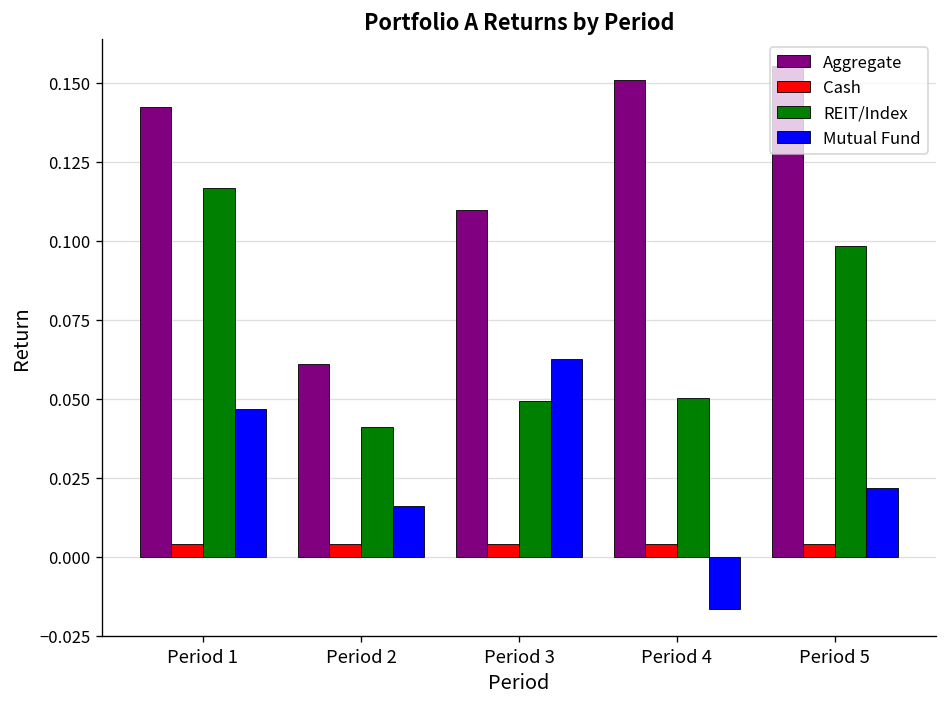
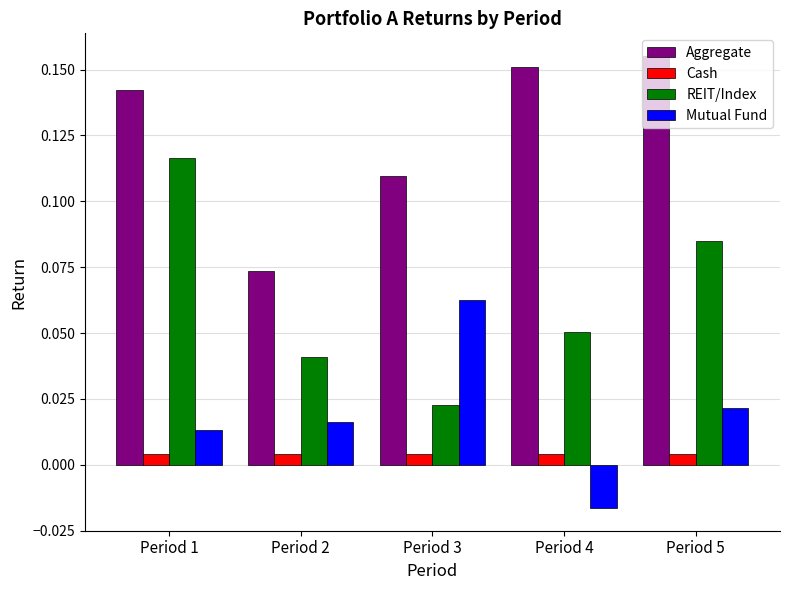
Mutual Fund, Period 1: 0.047 -> 0.013
Aggregate, Period 2: 0.061 -> 0.074
REIT/Index, Period 3: 0.049 -> 0.023
REIT/Index, Period 5: 0.098 -> 0.085
